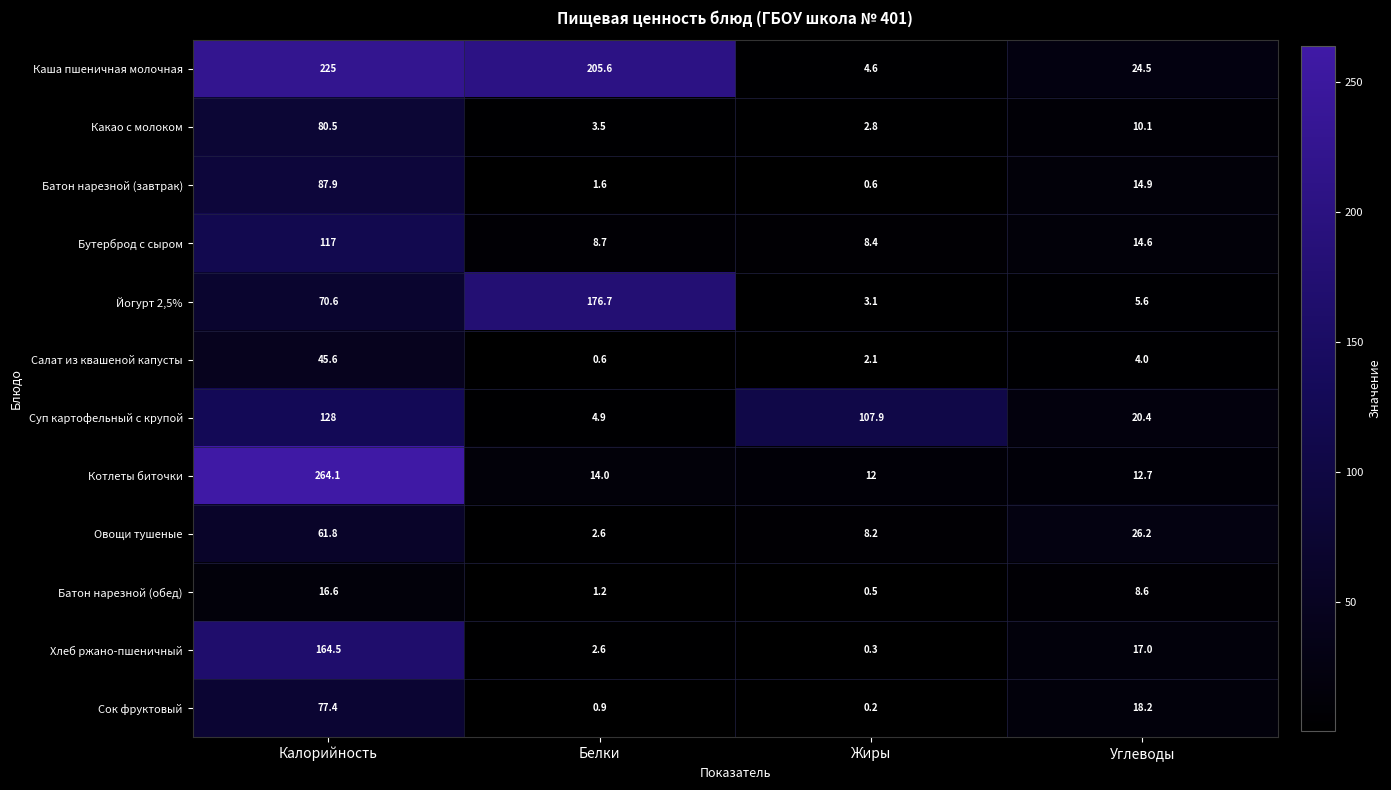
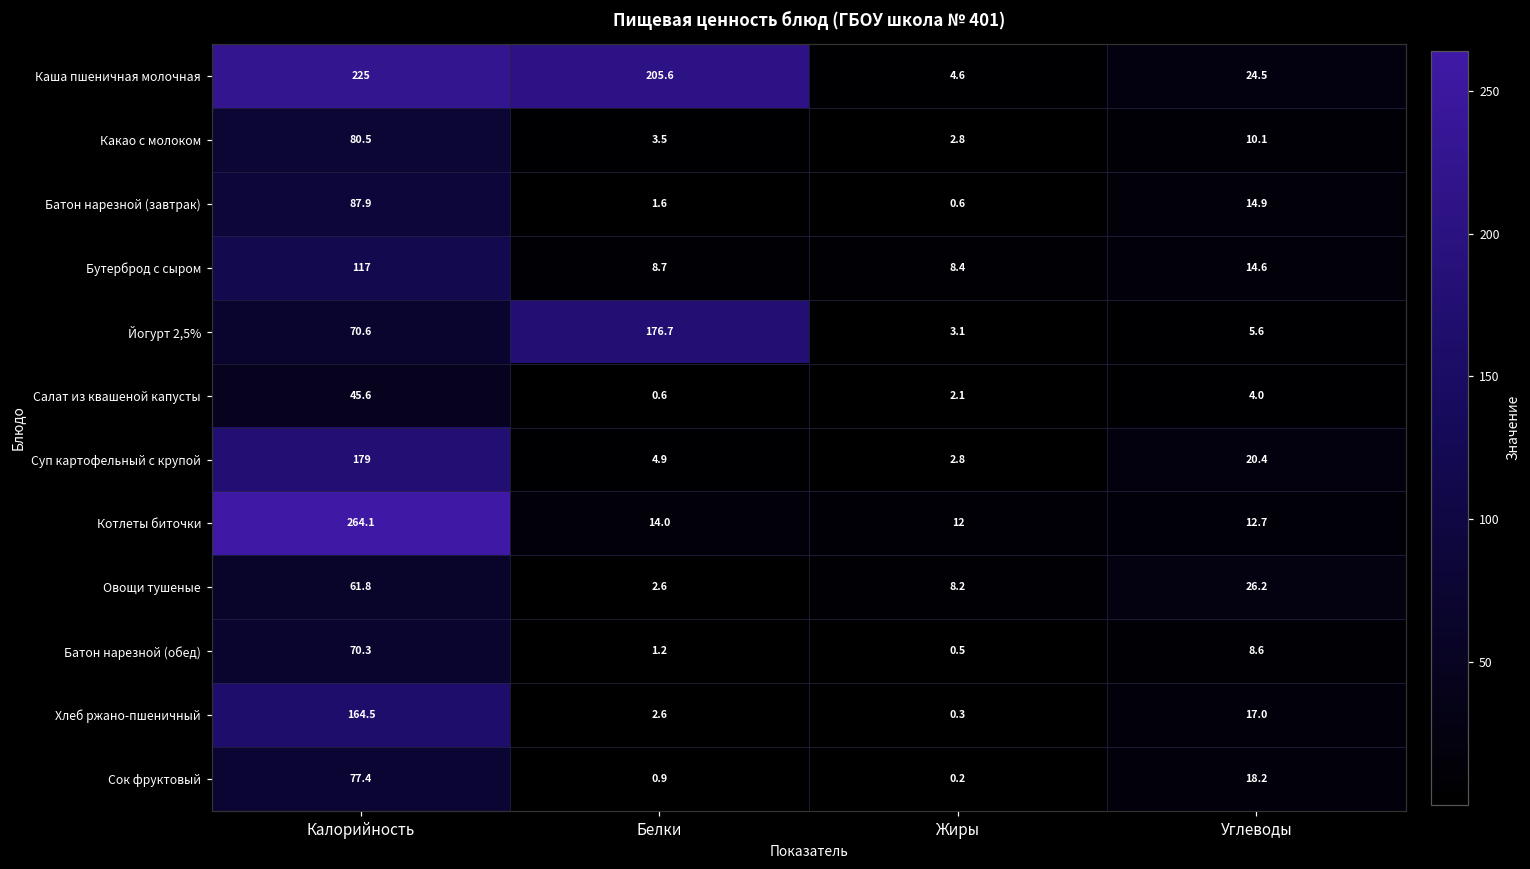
Суп картофельный с крупой, Калорийность: 128 -> 179
Суп картофельный с крупой, Жиры: 107.9 -> 2.8
Батон нарезной (обед), Калорийность: 16.6 -> 70.3
